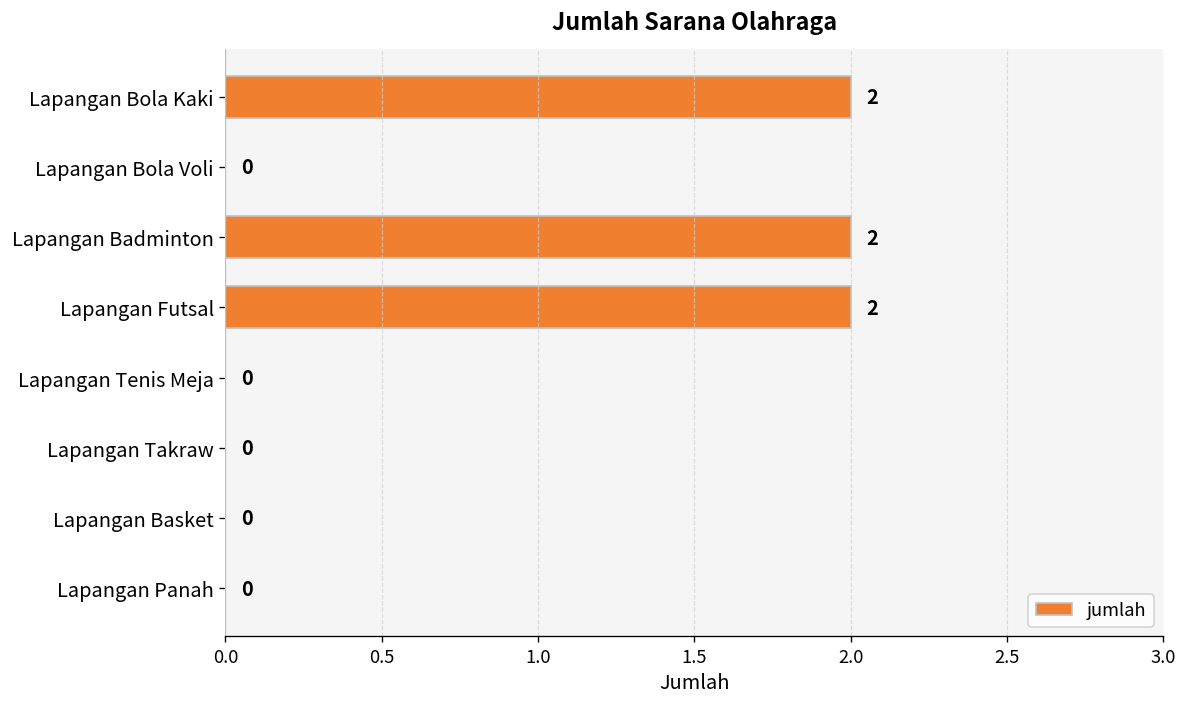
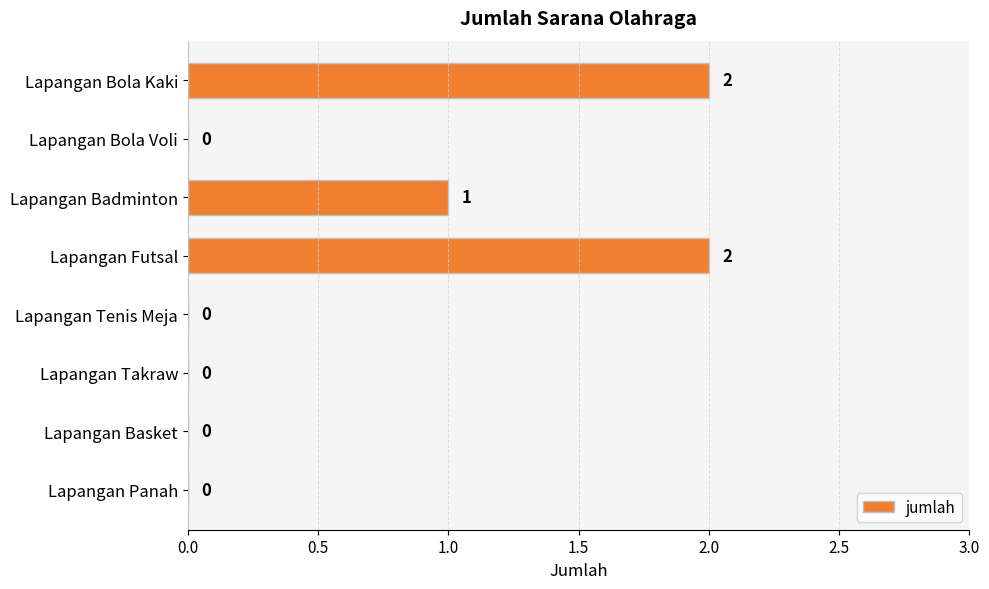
Lapangan Badminton: 2 -> 1
